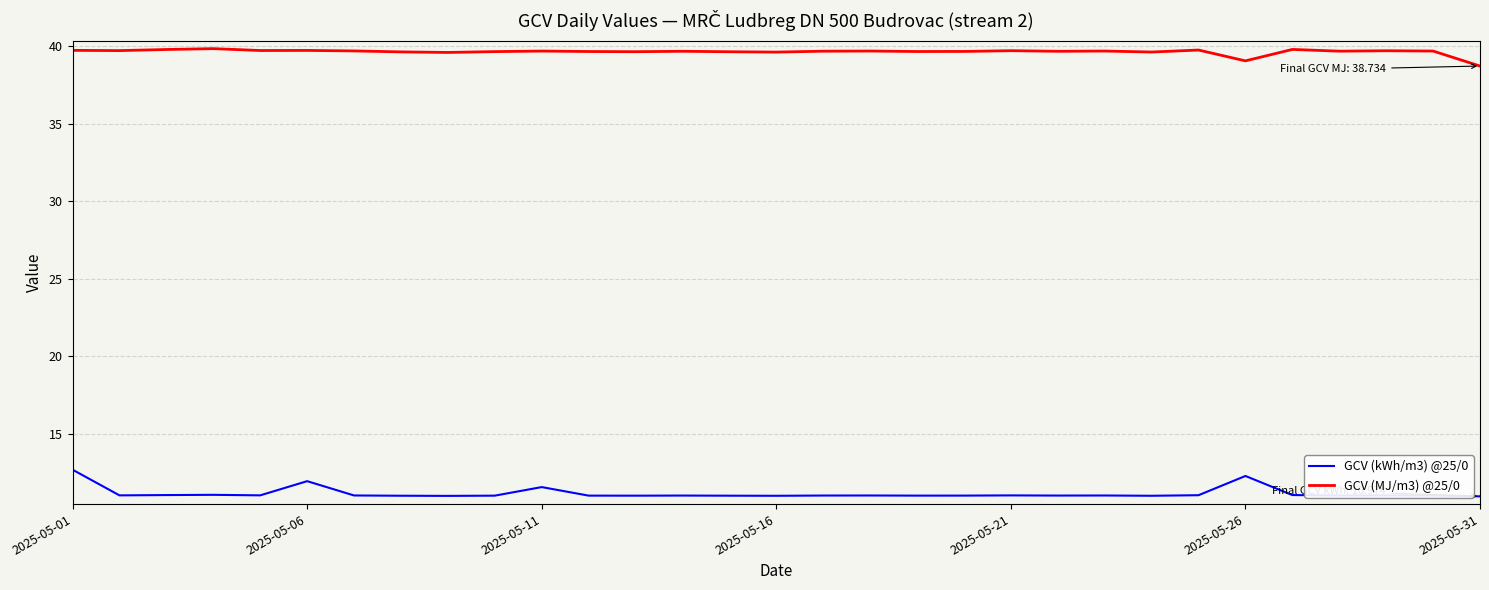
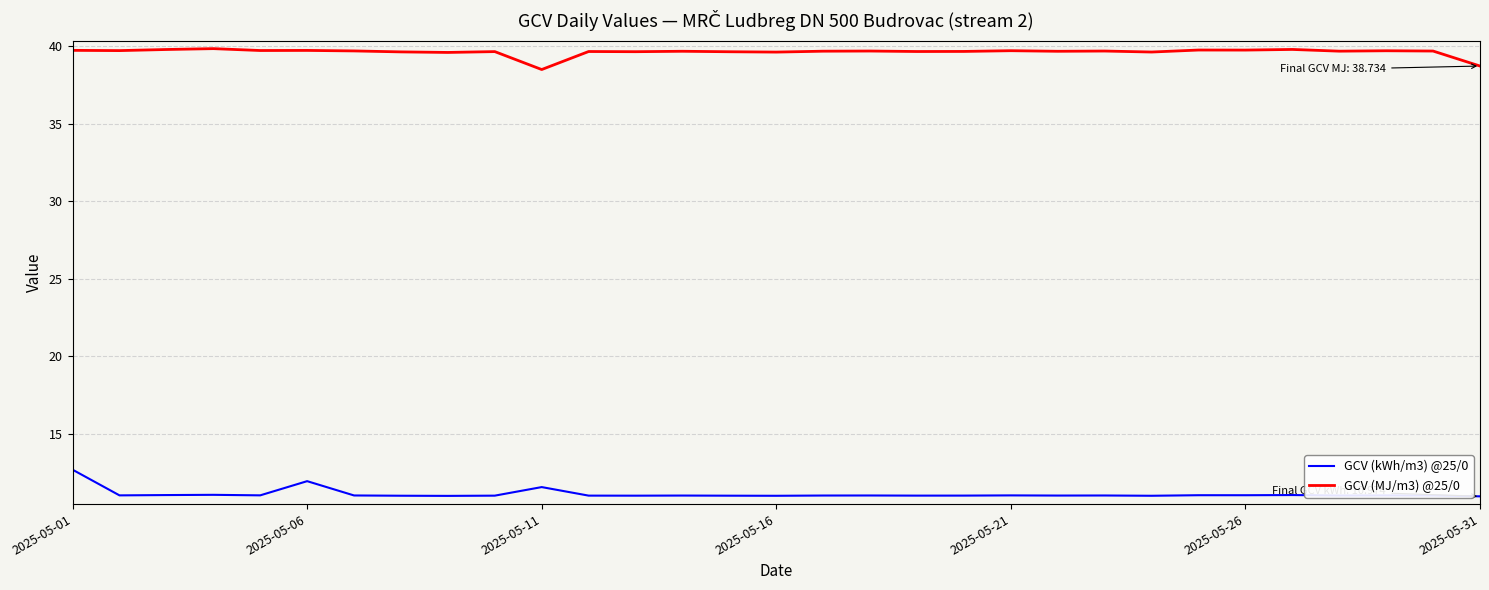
GCV (MJ/m3) @25/0, 2025-05-11: 39.7 -> 38.5
GCV (kWh/m3) @25/0, 2025-05-26: 12.3 -> 11.0
GCV (MJ/m3) @25/0, 2025-05-26: 39.1 -> 39.8
